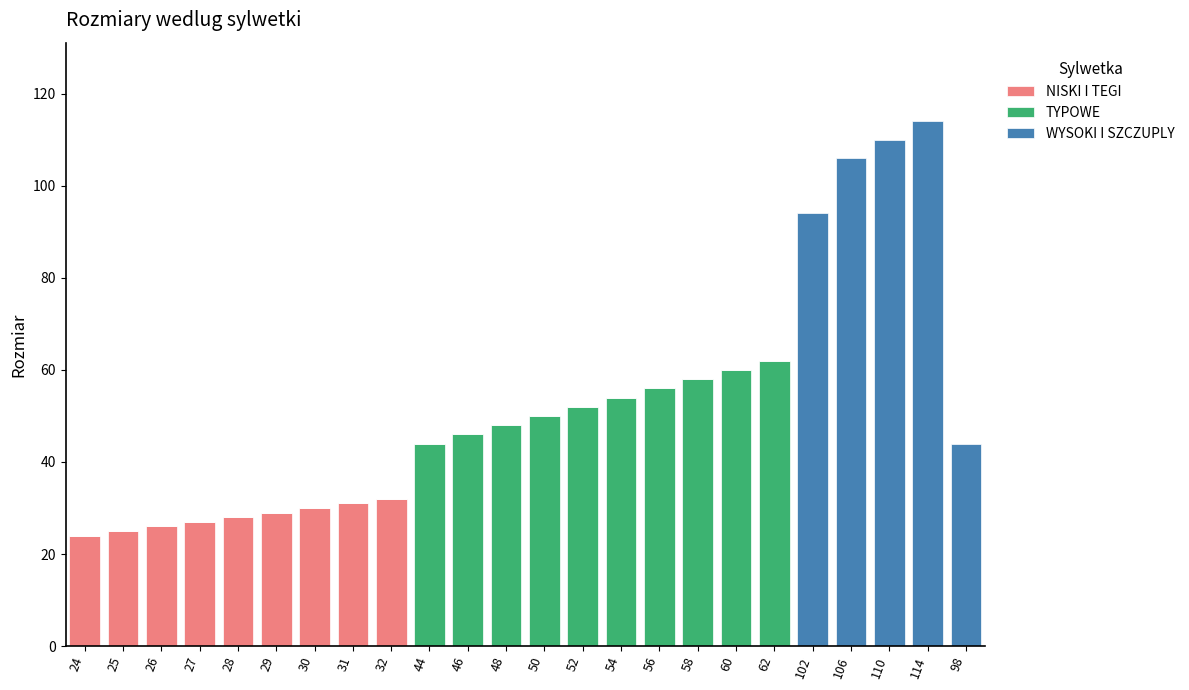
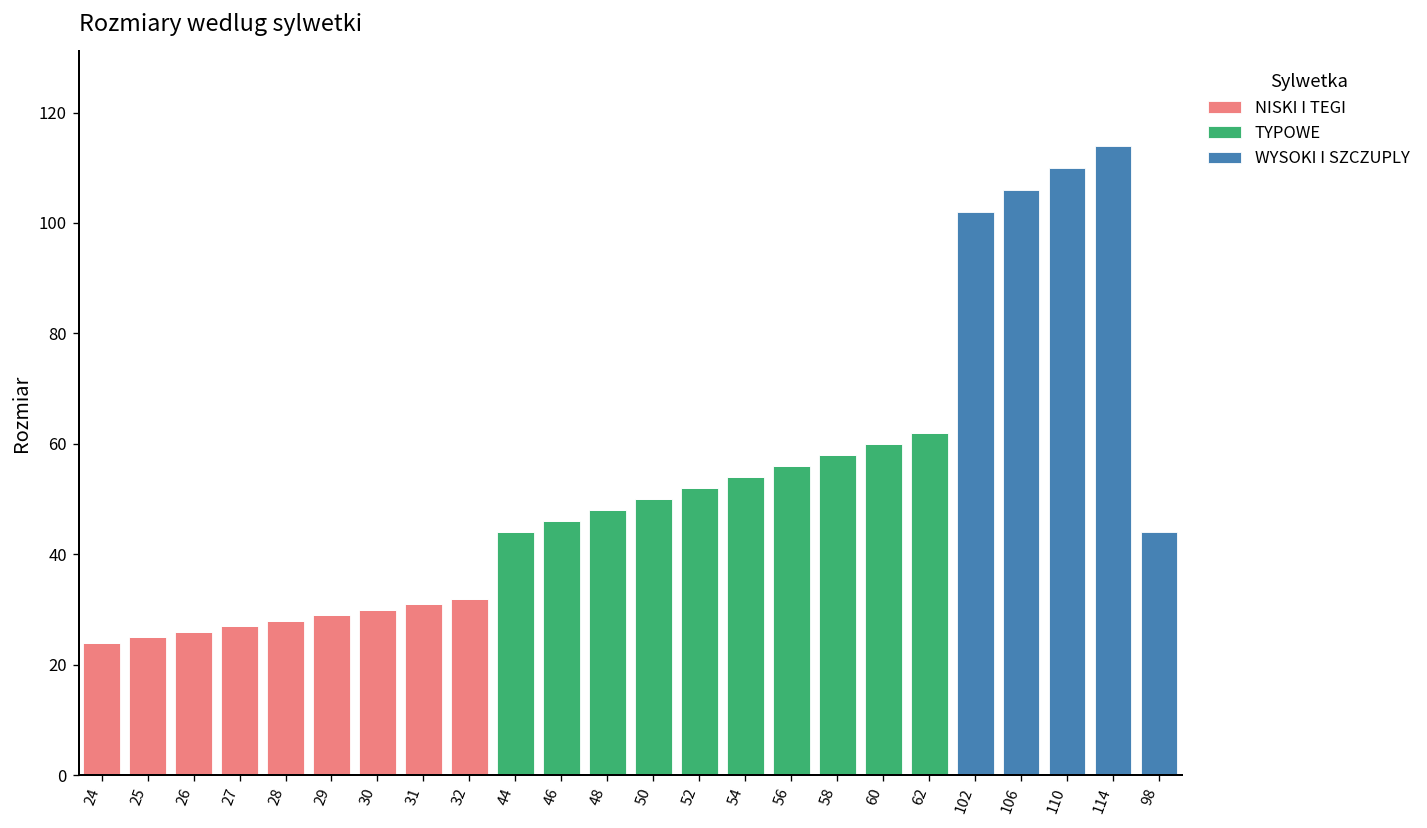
WYSOKI I SZCZUPLY, 102: 94 -> 102
